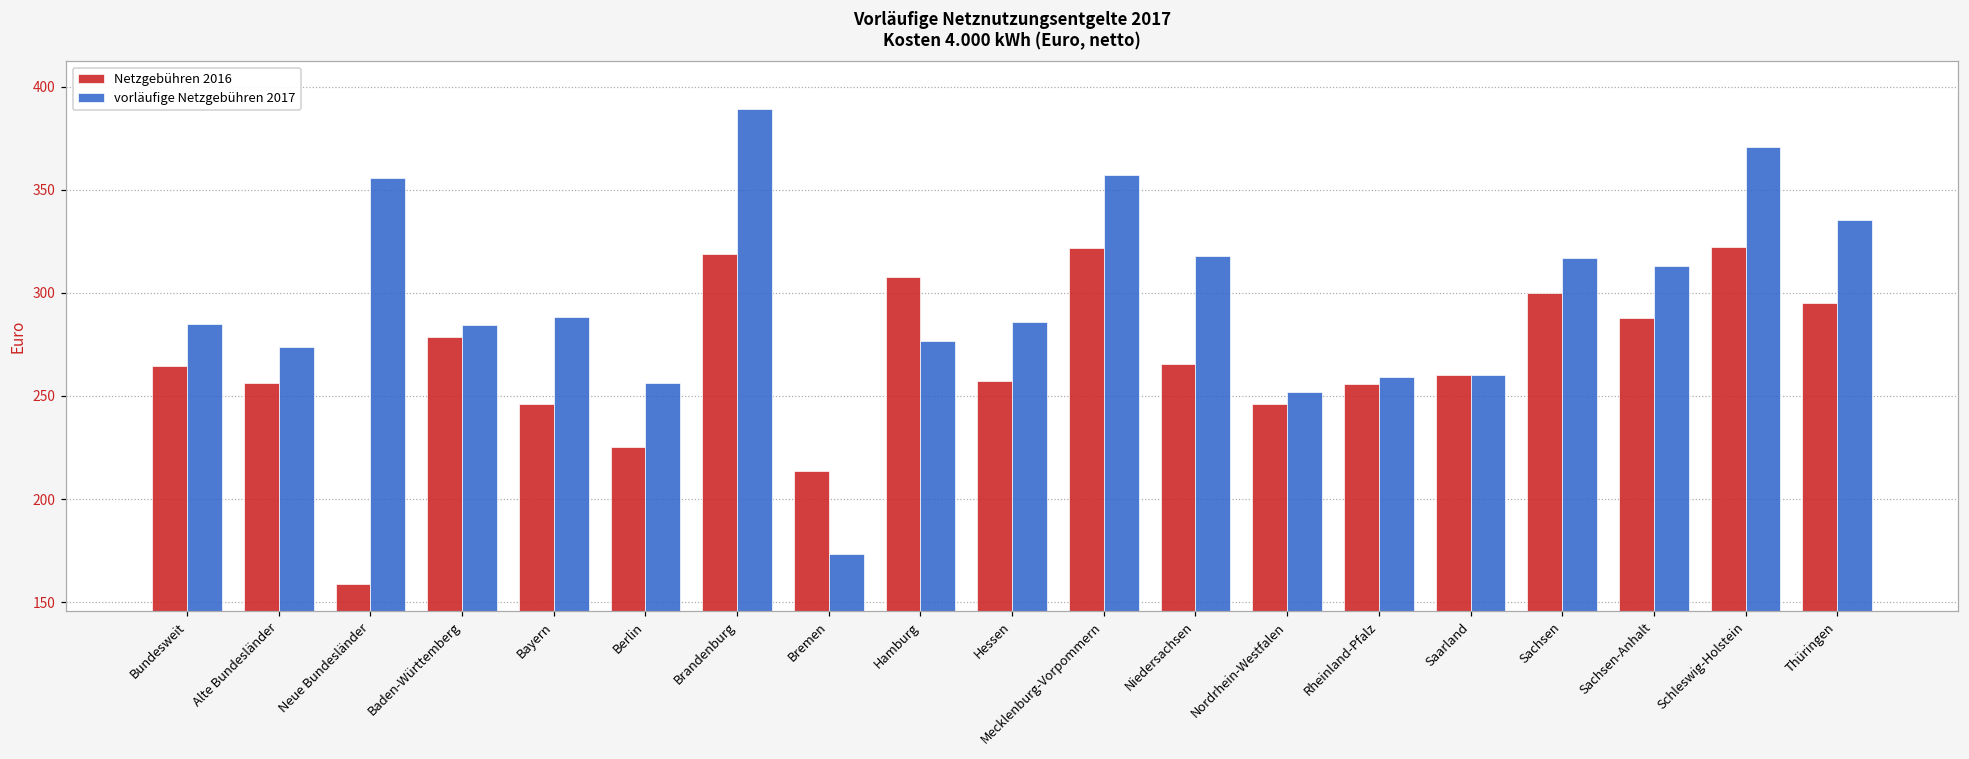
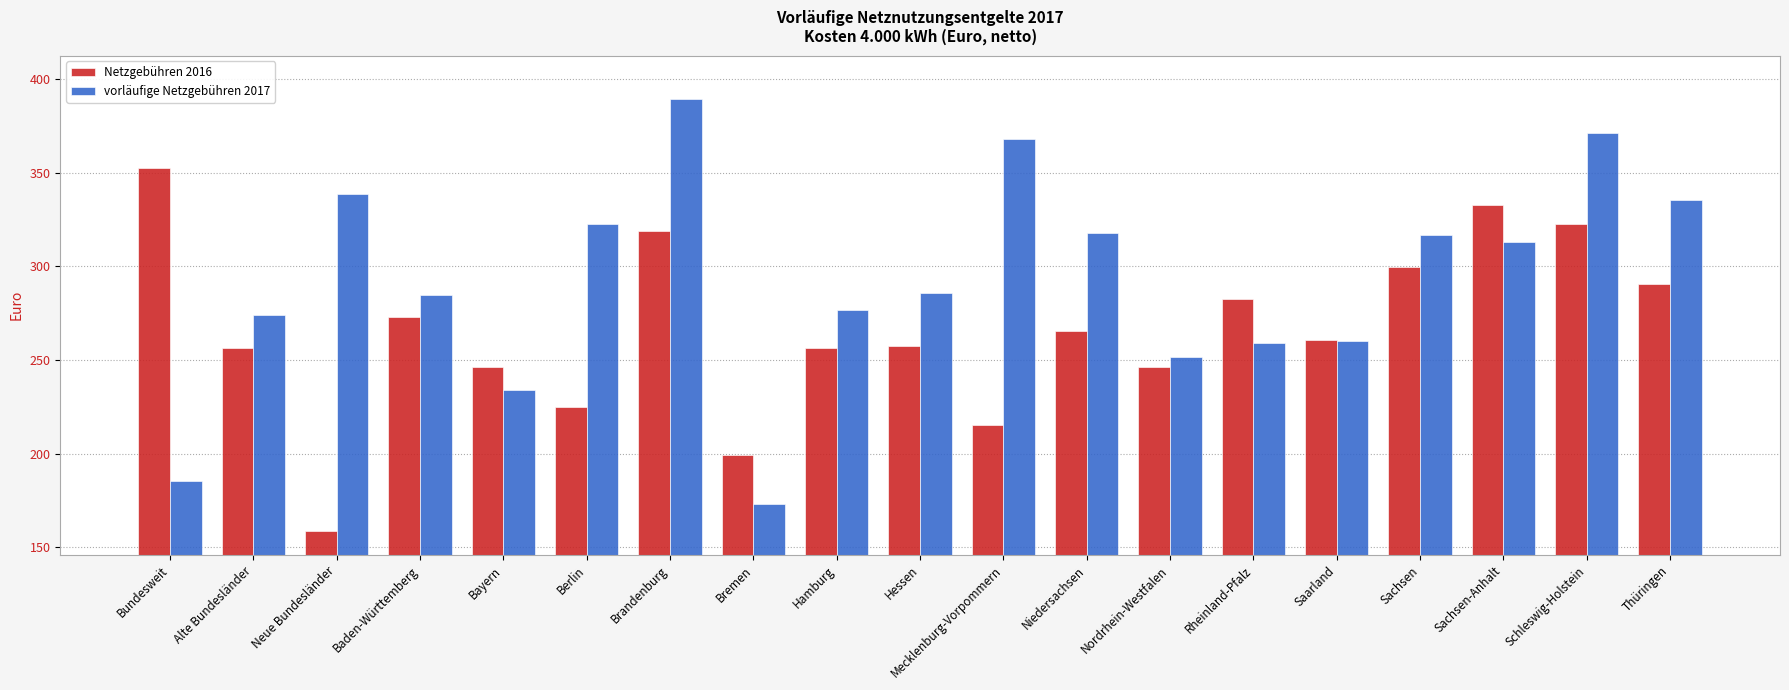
Netzgebühren 2016, Bundesweit: 265 -> 352
vorläufige Netzgebühren 2017, Bundesweit: 285 -> 186
vorläufige Netzgebühren 2017, Neue Bundesländer: 356 -> 339
Netzgebühren 2016, Baden-Württemberg: 279 -> 273
vorläufige Netzgebühren 2017, Bayern: 289 -> 234
vorläufige Netzgebühren 2017, Berlin: 256 -> 322
Netzgebühren 2016, Bremen: 214 -> 199
Netzgebühren 2016, Hamburg: 308 -> 256
Netzgebühren 2016, Mecklenburg-Vorpommern: 322 -> 215
vorläufige Netzgebühren 2017, Mecklenburg-Vorpommern: 357 -> 368
Netzgebühren 2016, Rheinland-Pfalz: 256 -> 282
Netzgebühren 2016, Sachsen-Anhalt: 288 -> 333
Netzgebühren 2016, Thüringen: 295 -> 290
